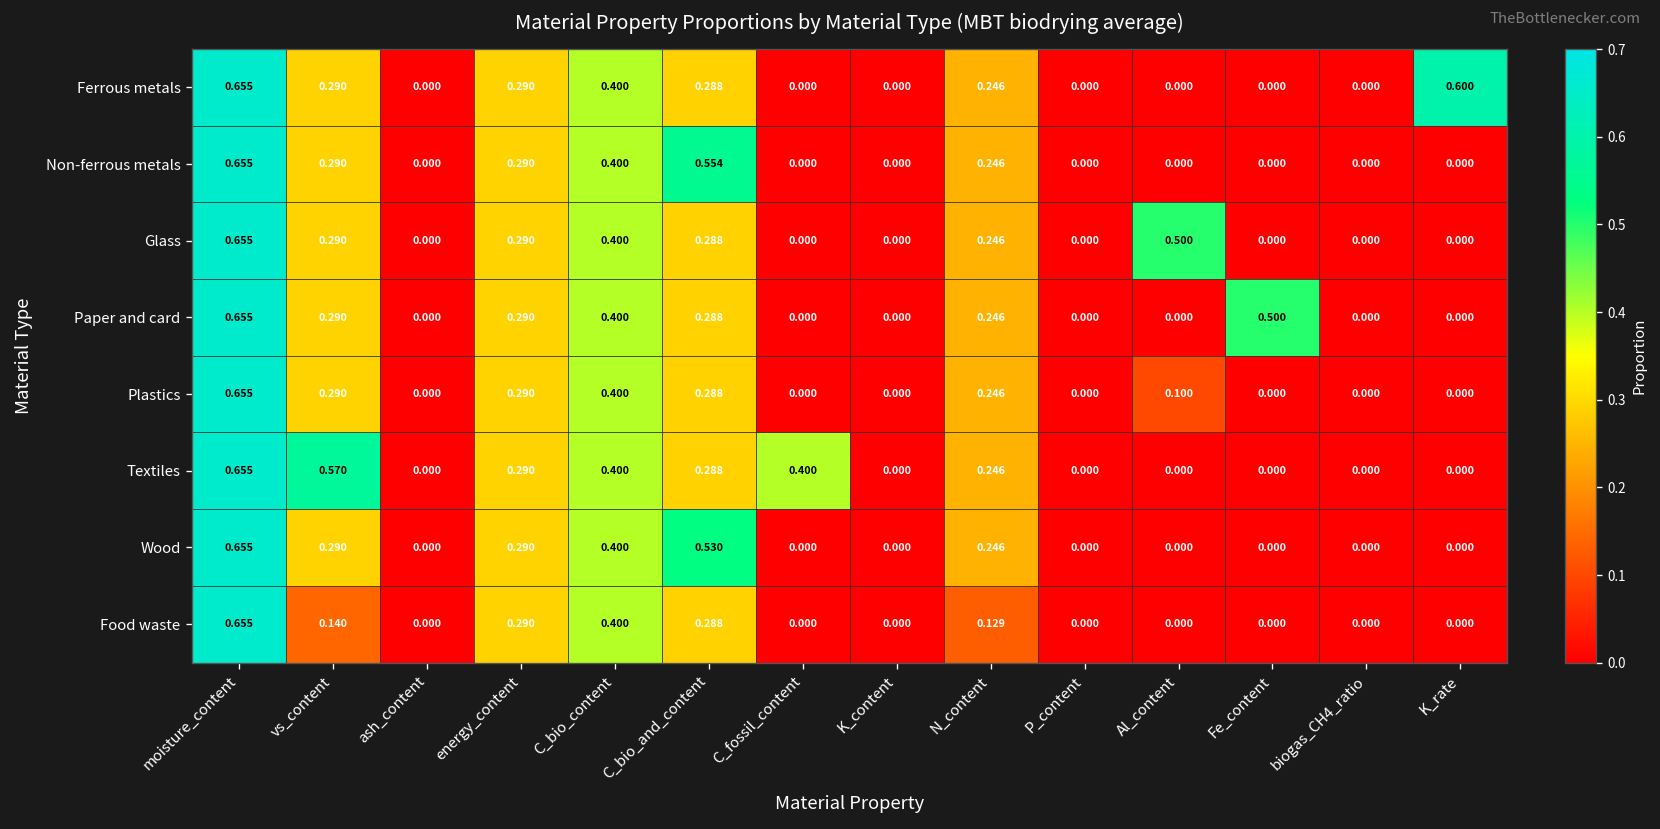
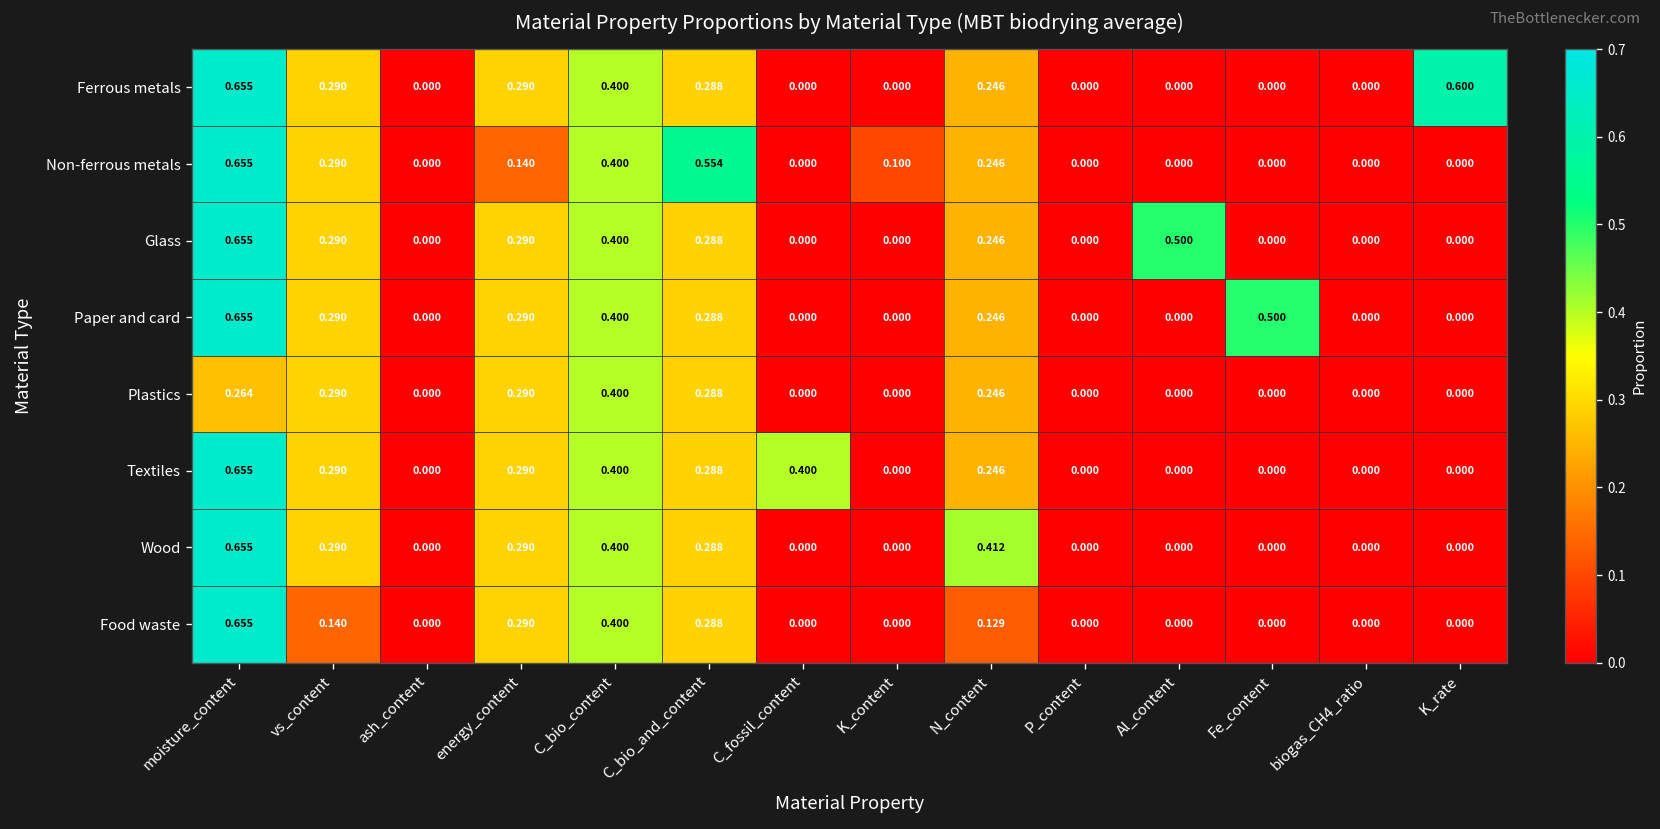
Non-ferrous metals, energy_content: 0.290 -> 0.140
Non-ferrous metals, K_content: 0.000 -> 0.100
Plastics, moisture_content: 0.655 -> 0.264
Plastics, Al_content: 0.100 -> 0.000
Textiles, vs_content: 0.570 -> 0.290
Wood, C_bio_and_content: 0.530 -> 0.288
Wood, N_content: 0.246 -> 0.412
